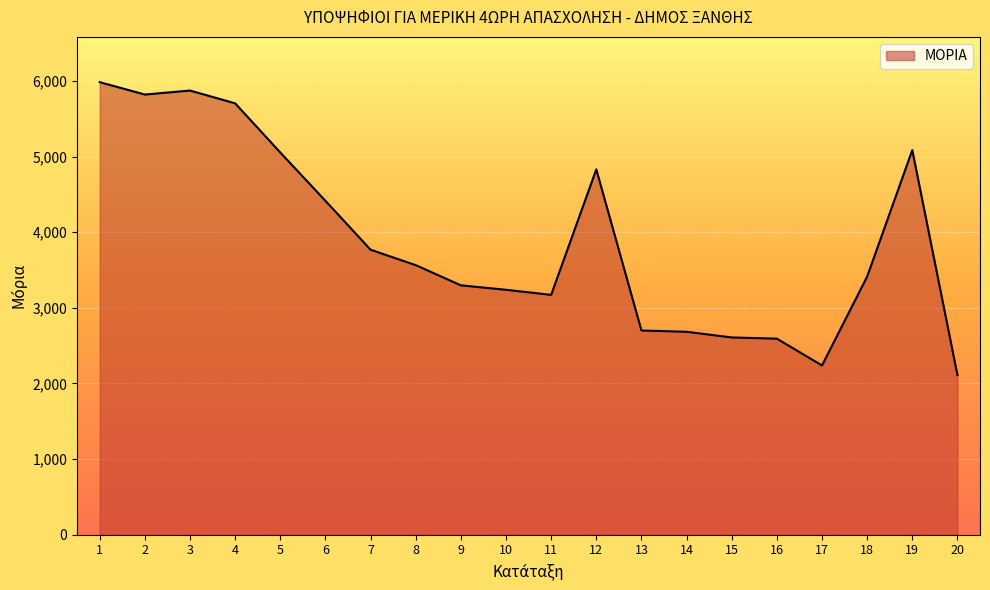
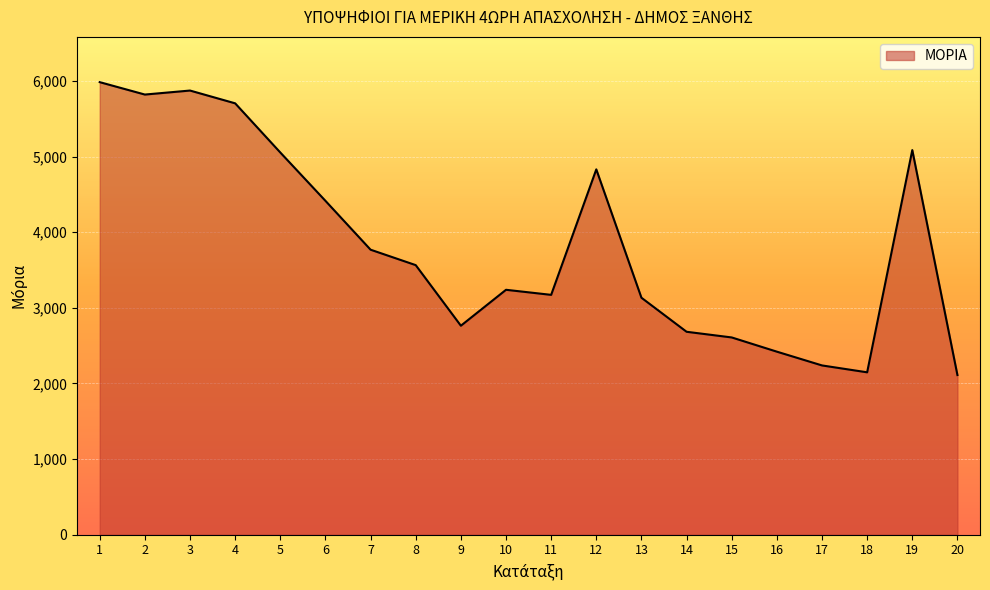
9: 3,300 -> 2,800
13: 2,700 -> 3,100
16: 2,600 -> 2,400
18: 3,400 -> 2,100
